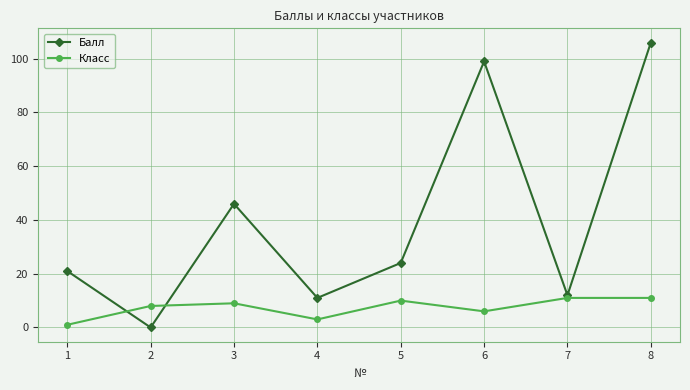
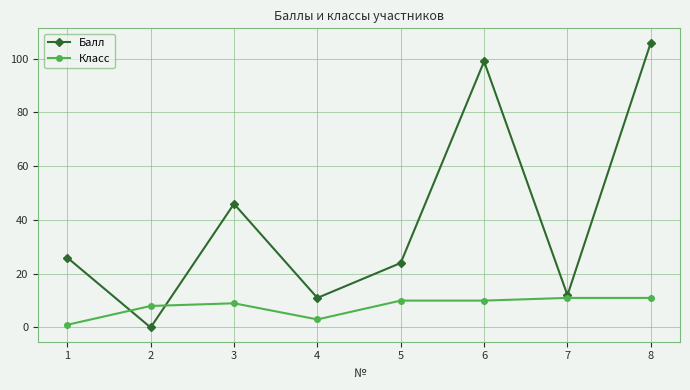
Балл, 1: 21 -> 26
Класс, 6: 6 -> 10
